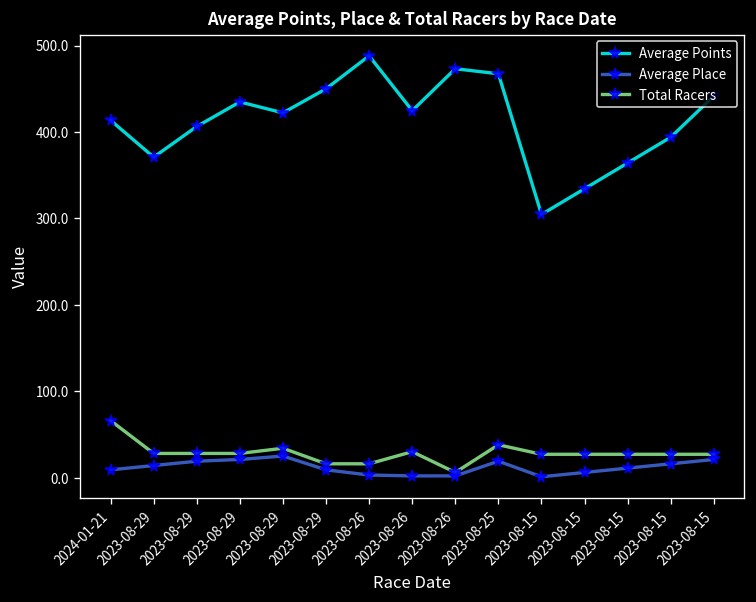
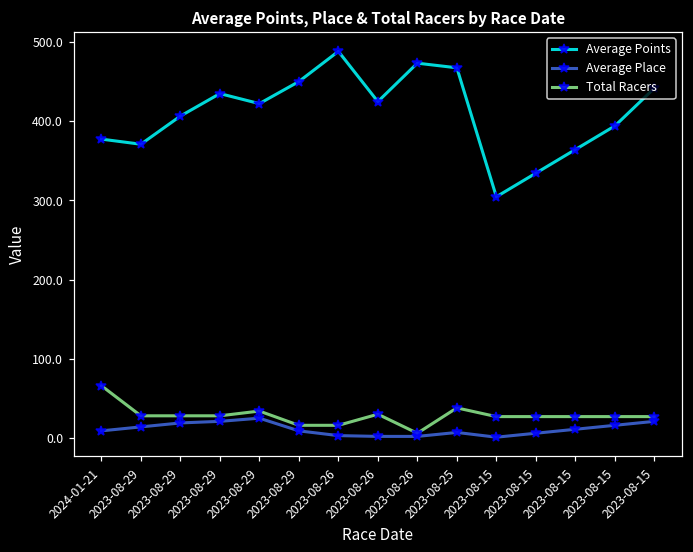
Average Points, 2024-01-21: 410 -> 380
Average Place, 2023-08-25: 20 -> 10
